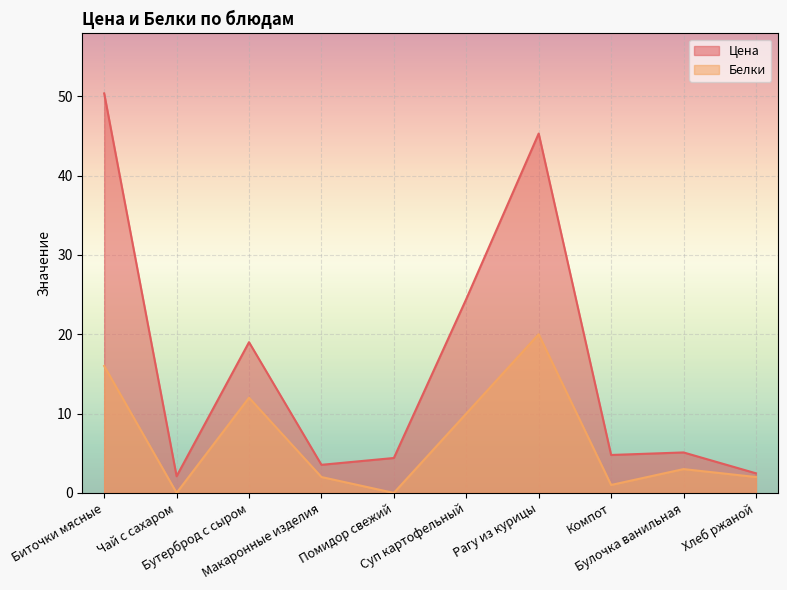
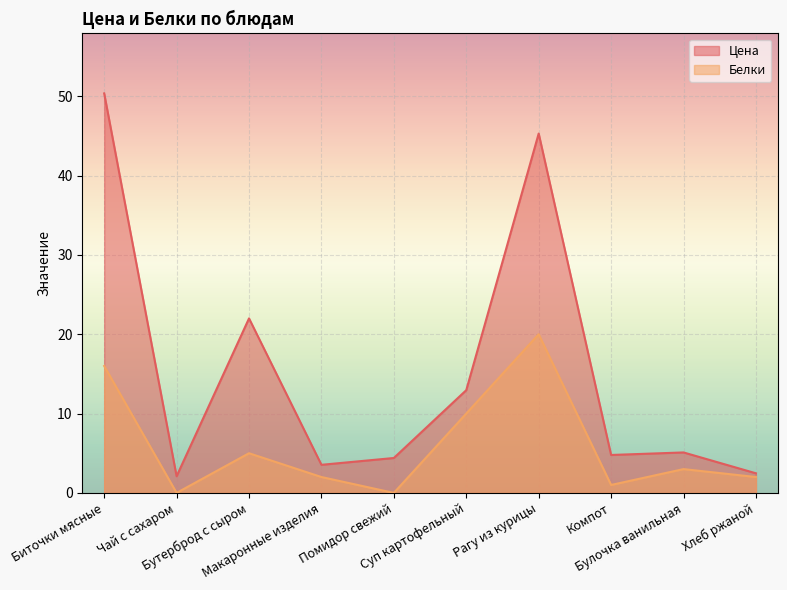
Цена, Бутерброд с сыром: 19 -> 22
Белки, Бутерброд с сыром: 12 -> 5
Цена, Суп картофельный: 24 -> 13
